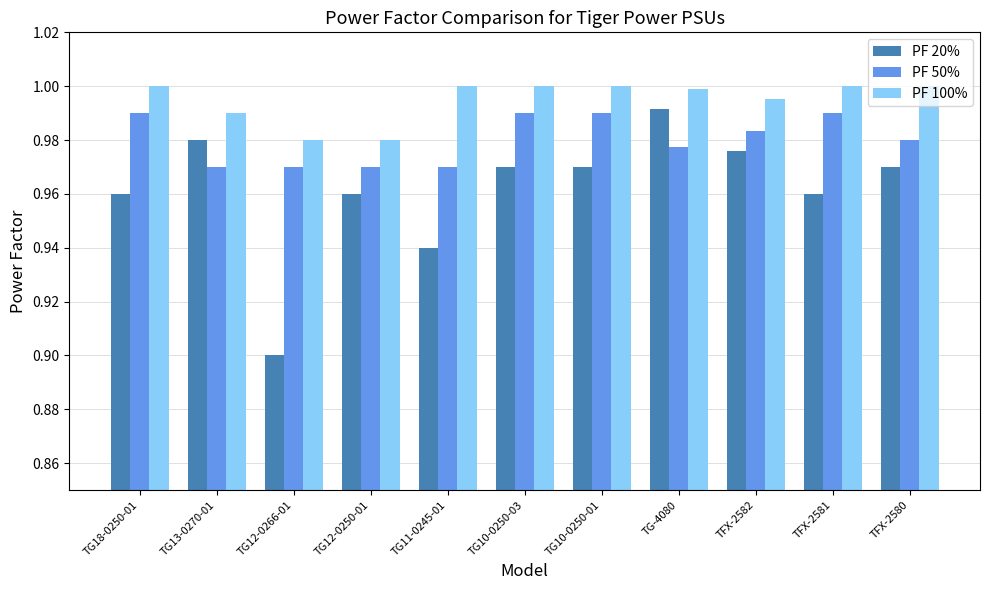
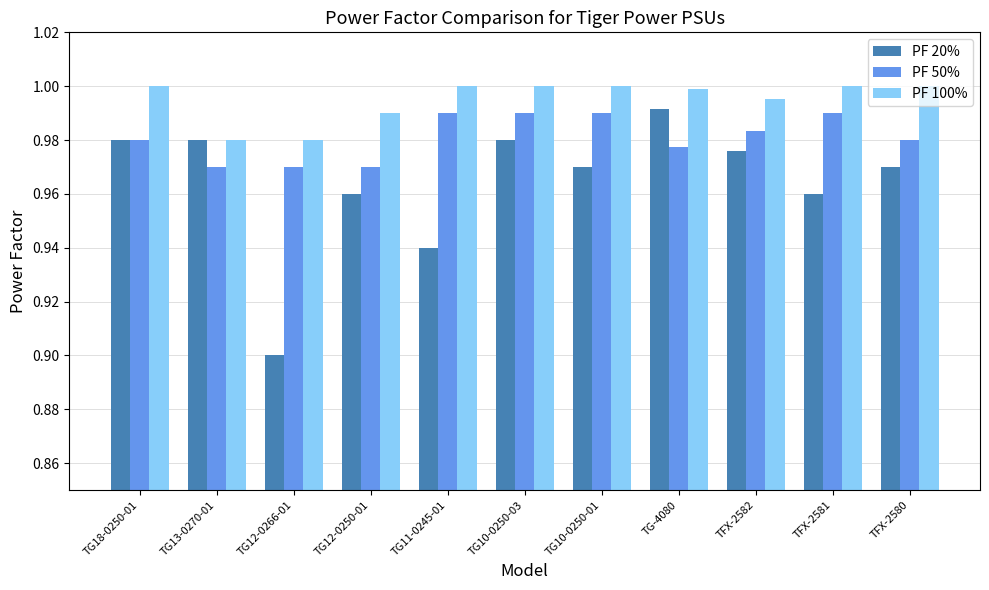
PF 20%, TG18-0250-01: 0.96 -> 0.98
PF 50%, TG18-0250-01: 0.99 -> 0.98
PF 100%, TG13-0270-01: 0.99 -> 0.98
PF 100%, TG12-0250-01: 0.98 -> 0.99
PF 50%, TG11-0245-01: 0.97 -> 0.99
PF 20%, TG10-0250-03: 0.97 -> 0.98
